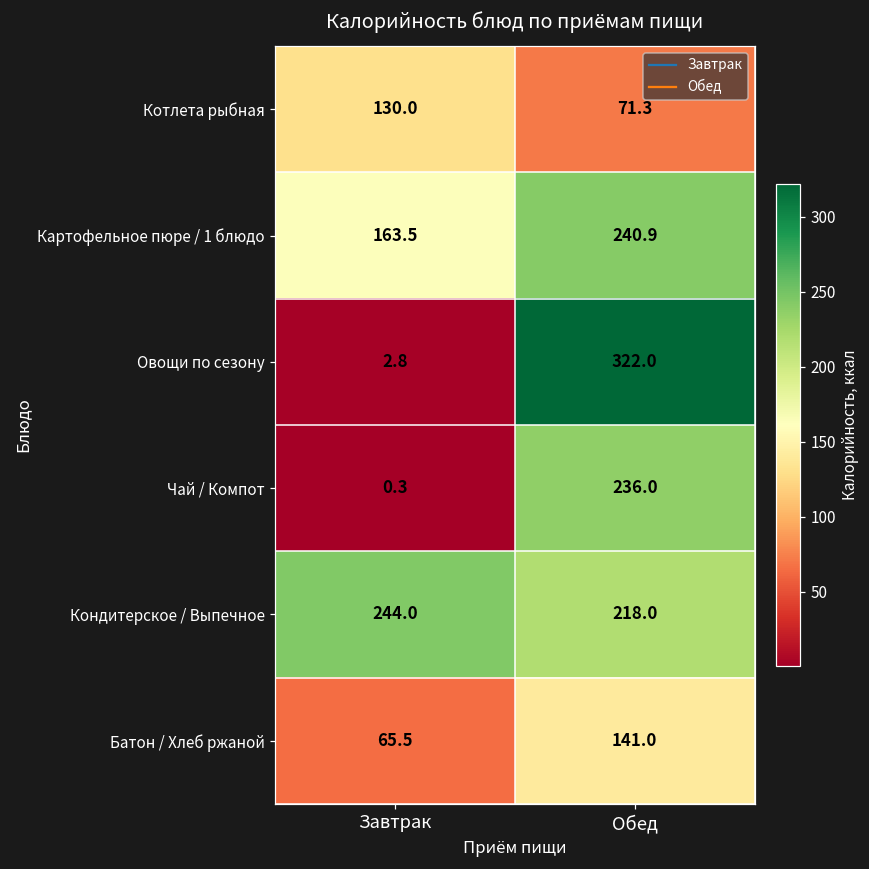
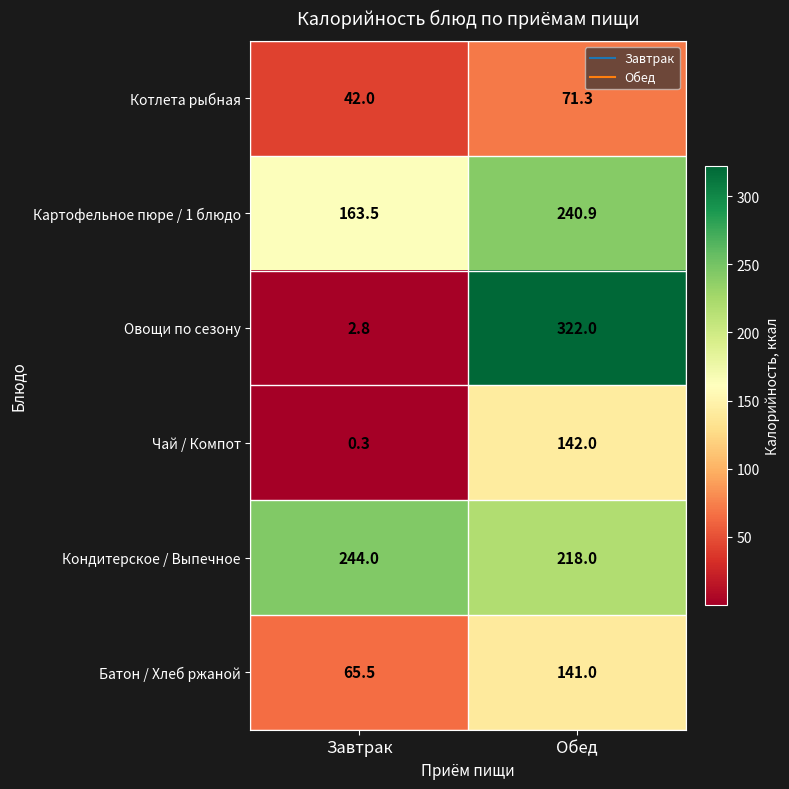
Котлета рыбная, Завтрак: 130.0 -> 42.0
Чай / Компот, Обед: 236.0 -> 142.0
